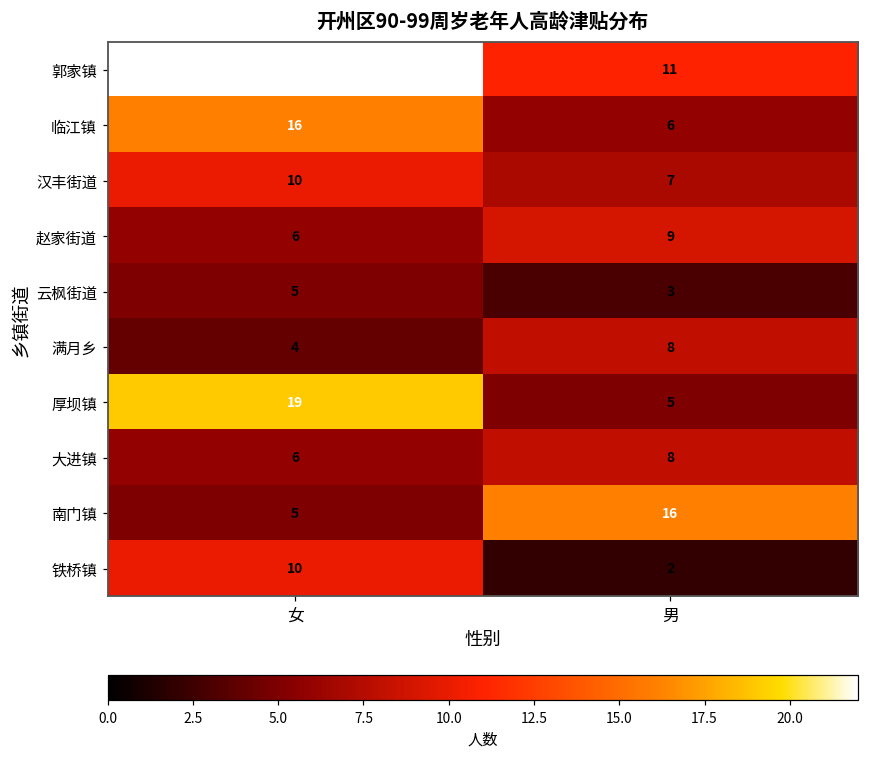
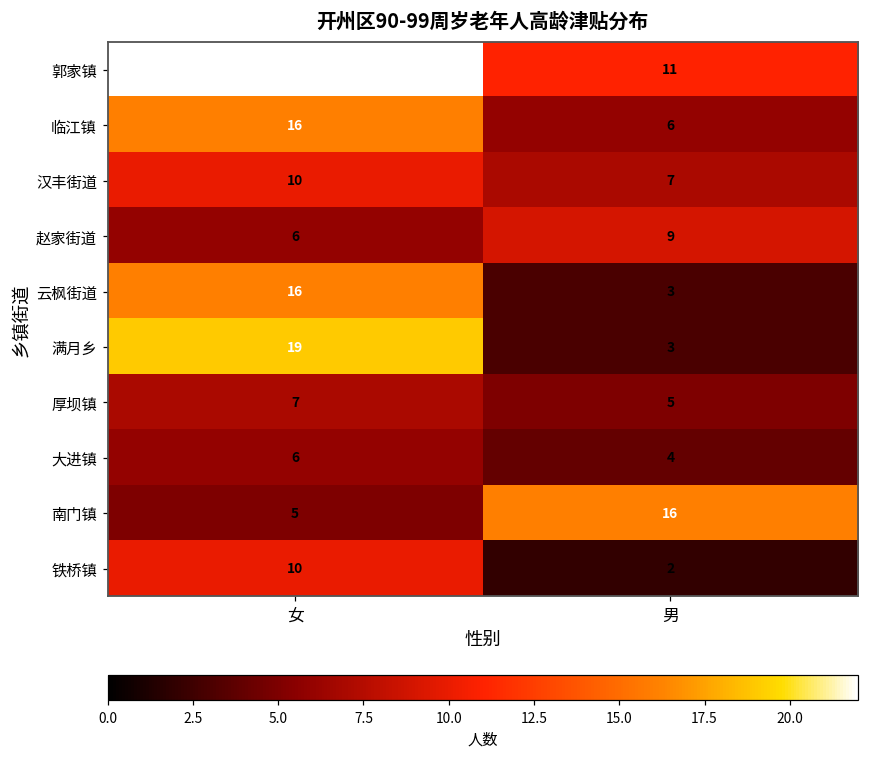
云枫街道, 女: 5 -> 16
满月乡, 女: 4 -> 19
满月乡, 男: 8 -> 3
厚坝镇, 女: 19 -> 7
大进镇, 男: 8 -> 4
